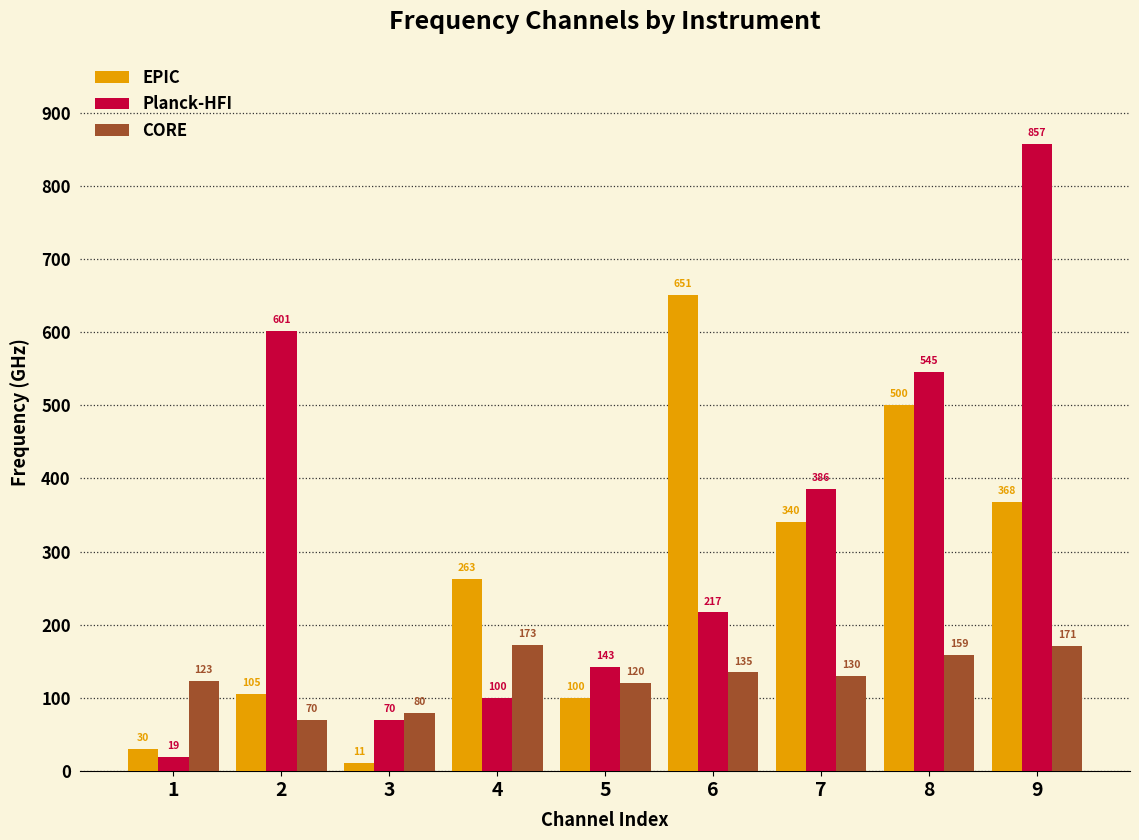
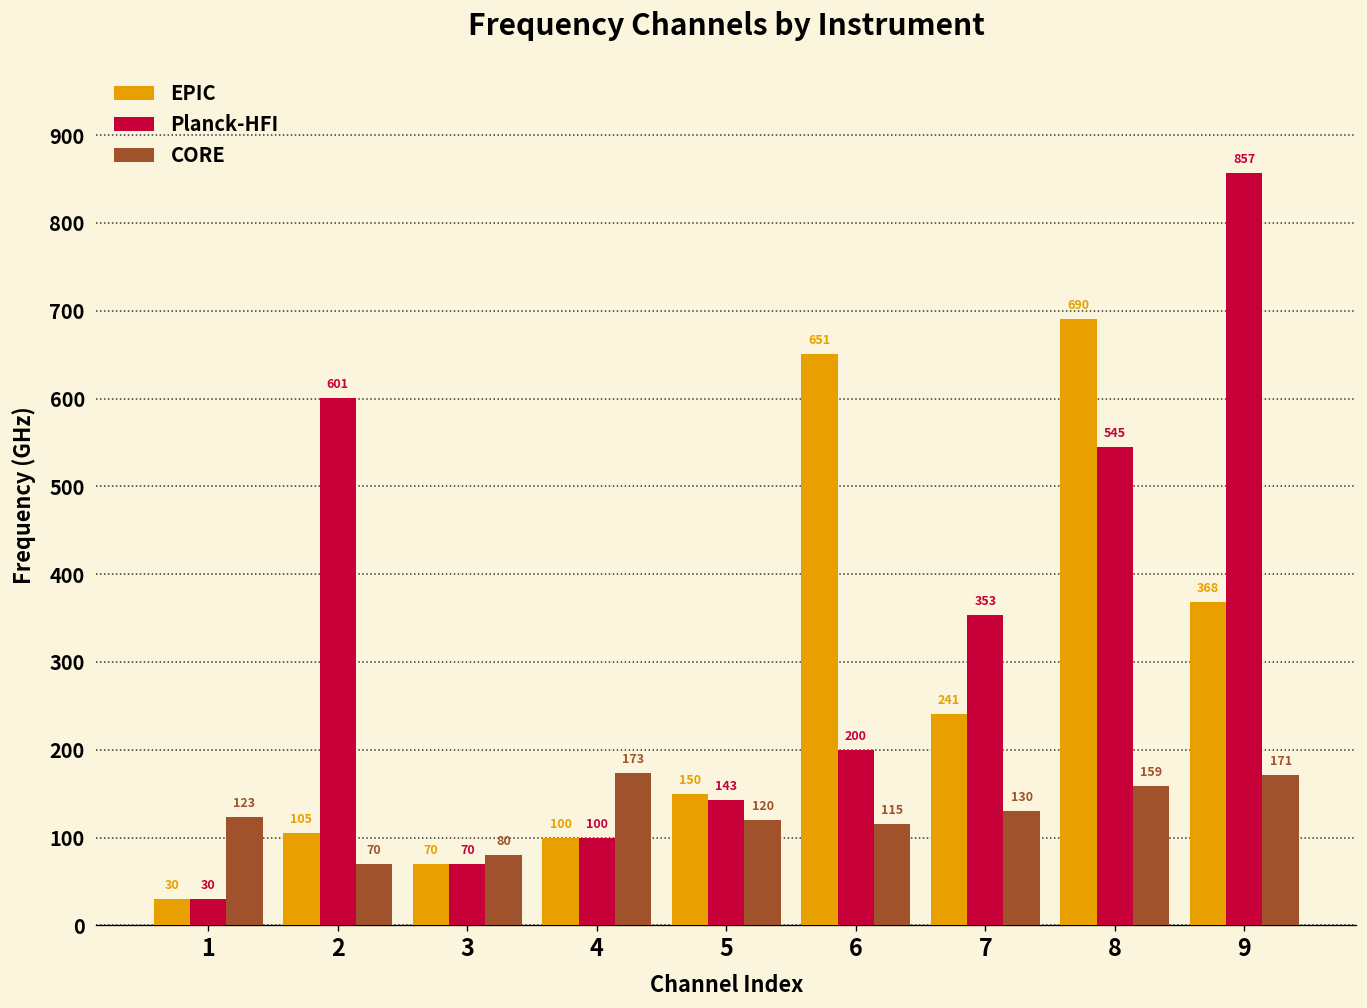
Planck-HFI, 1: 19 -> 30
EPIC, 3: 11 -> 70
EPIC, 4: 263 -> 100
EPIC, 5: 100 -> 150
Planck-HFI, 6: 217 -> 200
CORE, 6: 135 -> 115
EPIC, 7: 340 -> 241
Planck-HFI, 7: 386 -> 353
EPIC, 8: 500 -> 690
